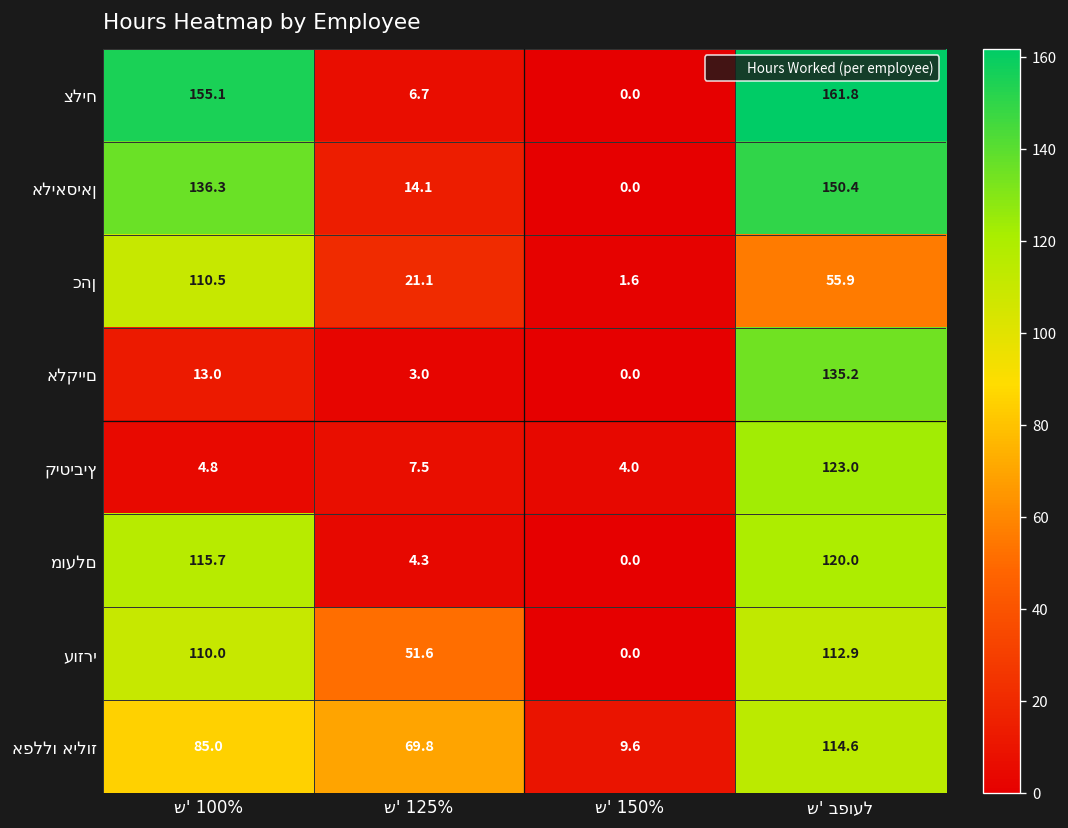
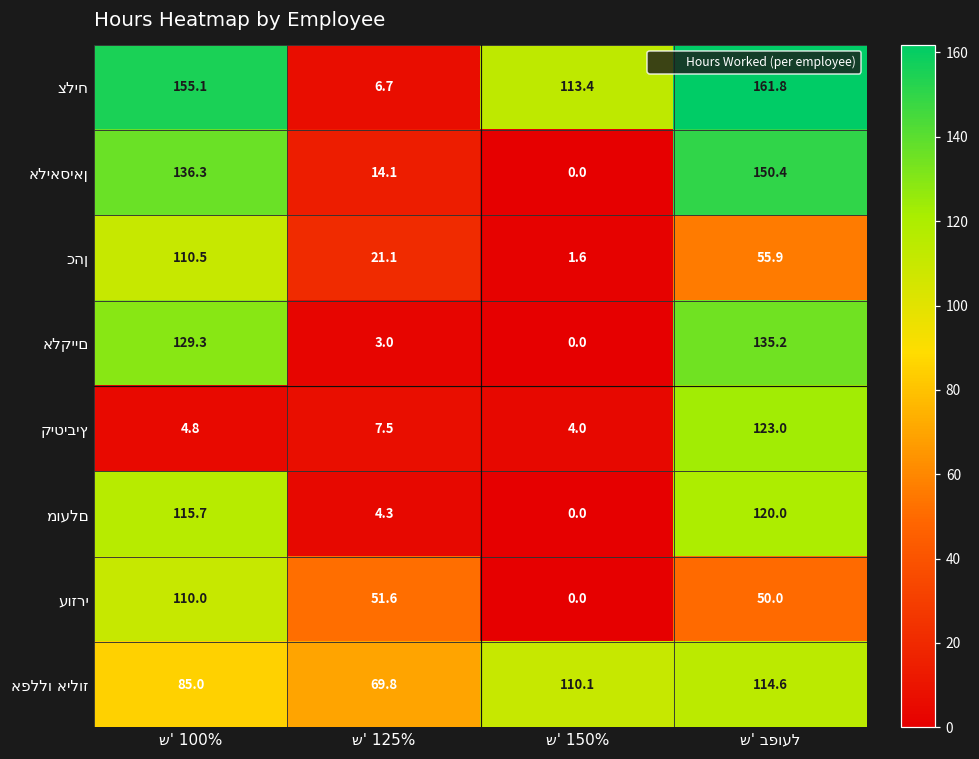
צליח, ש' 150%: 0.0 -> 113.4
אלקיים, ש' 100%: 13.0 -> 129.3
עוזרי, ש' בפועל: 112.9 -> 50.0
אפללו אילוז, ש' 150%: 9.6 -> 110.1
